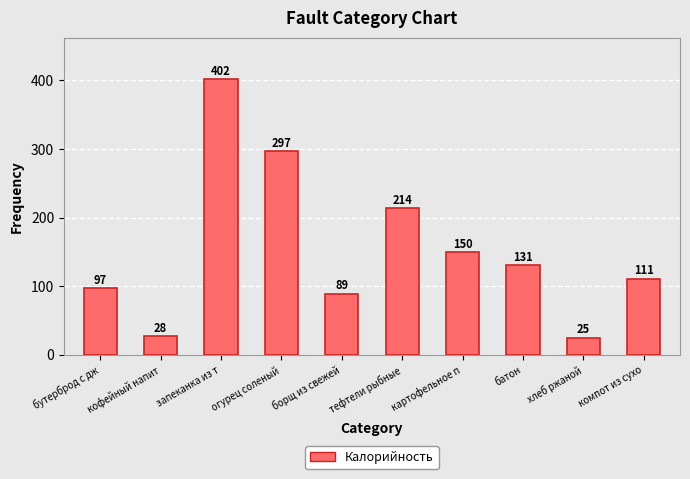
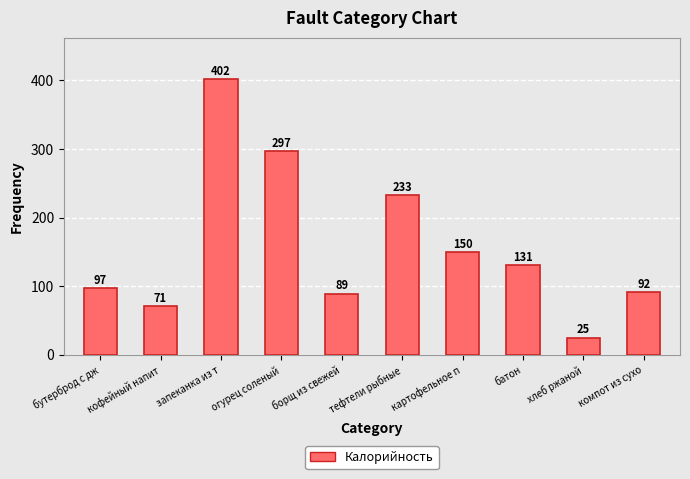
кофейный напит: 28 -> 71
тефтели рыбные: 214 -> 233
компот из сухо: 111 -> 92
